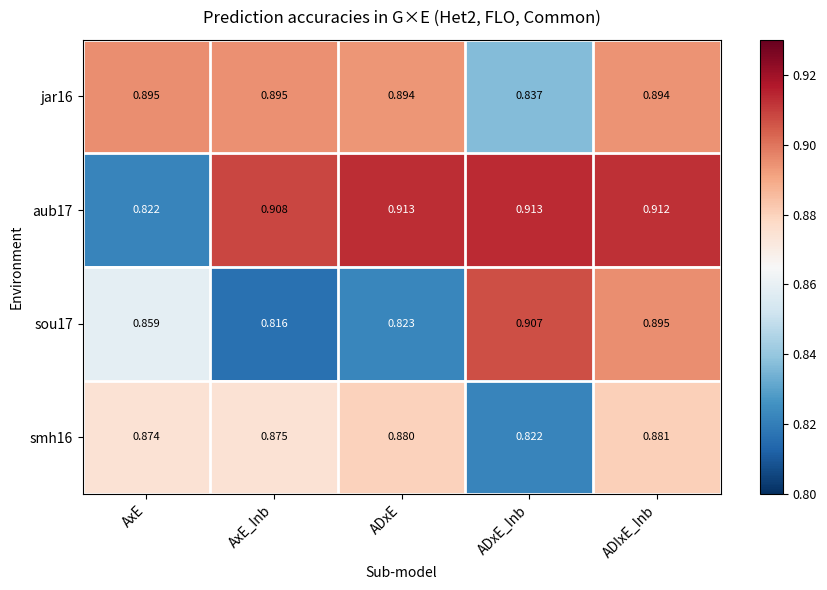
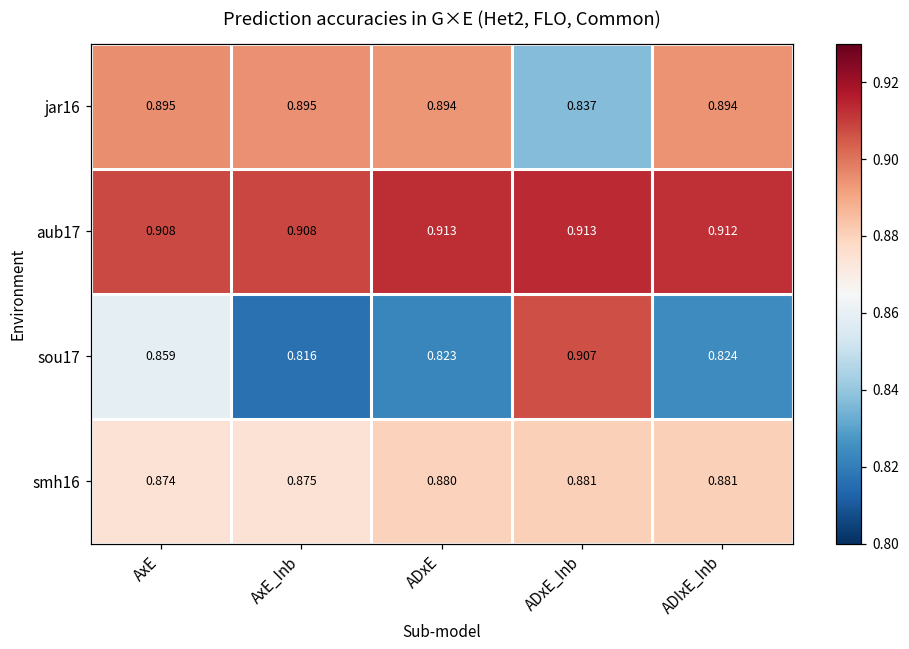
aub17, AxE: 0.822 -> 0.908
sou17, ADIxE_Inb: 0.895 -> 0.824
smh16, ADxE_Inb: 0.822 -> 0.881
